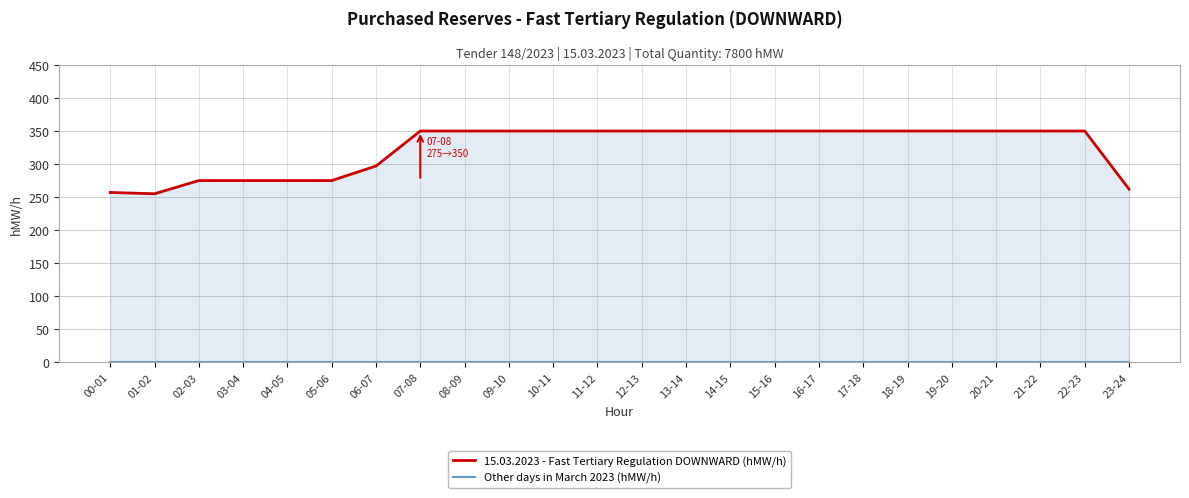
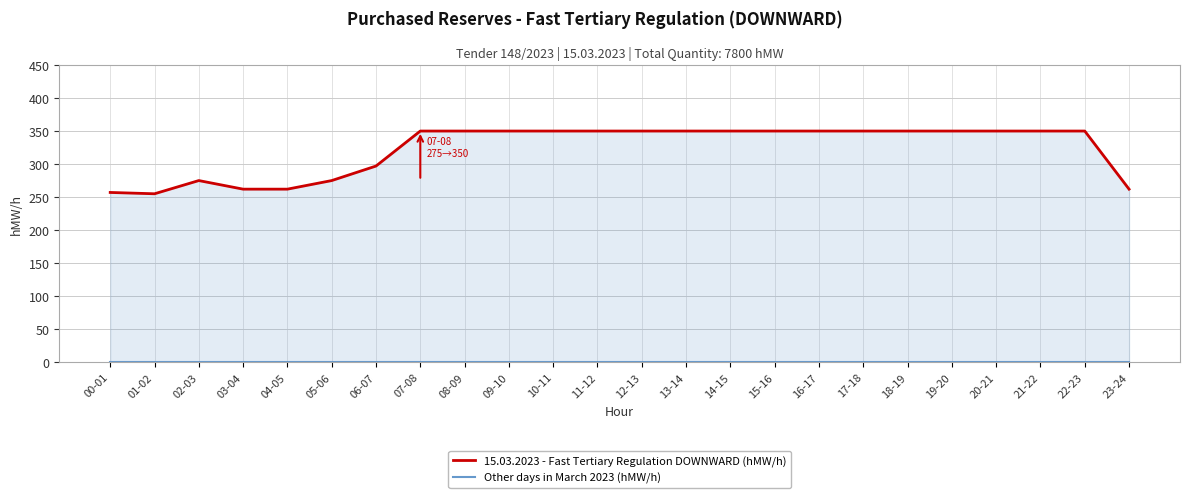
15.03.2023 - Fast Tertiary Regulation DOWNWARD (hMW/h), 03-04: 280 -> 260
15.03.2023 - Fast Tertiary Regulation DOWNWARD (hMW/h), 04-05: 280 -> 260
